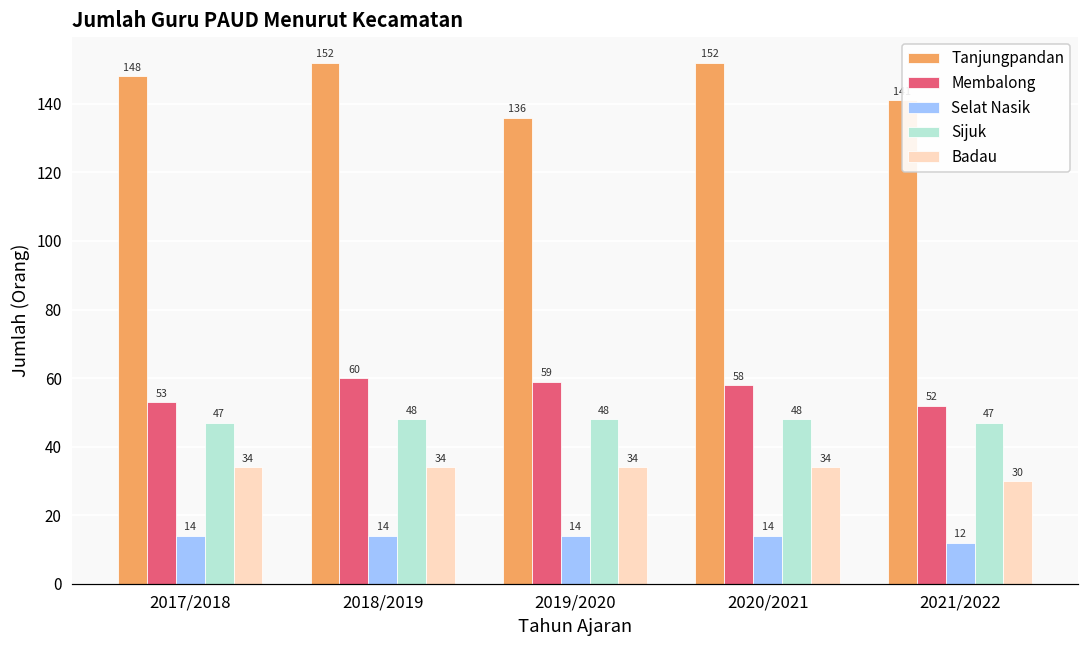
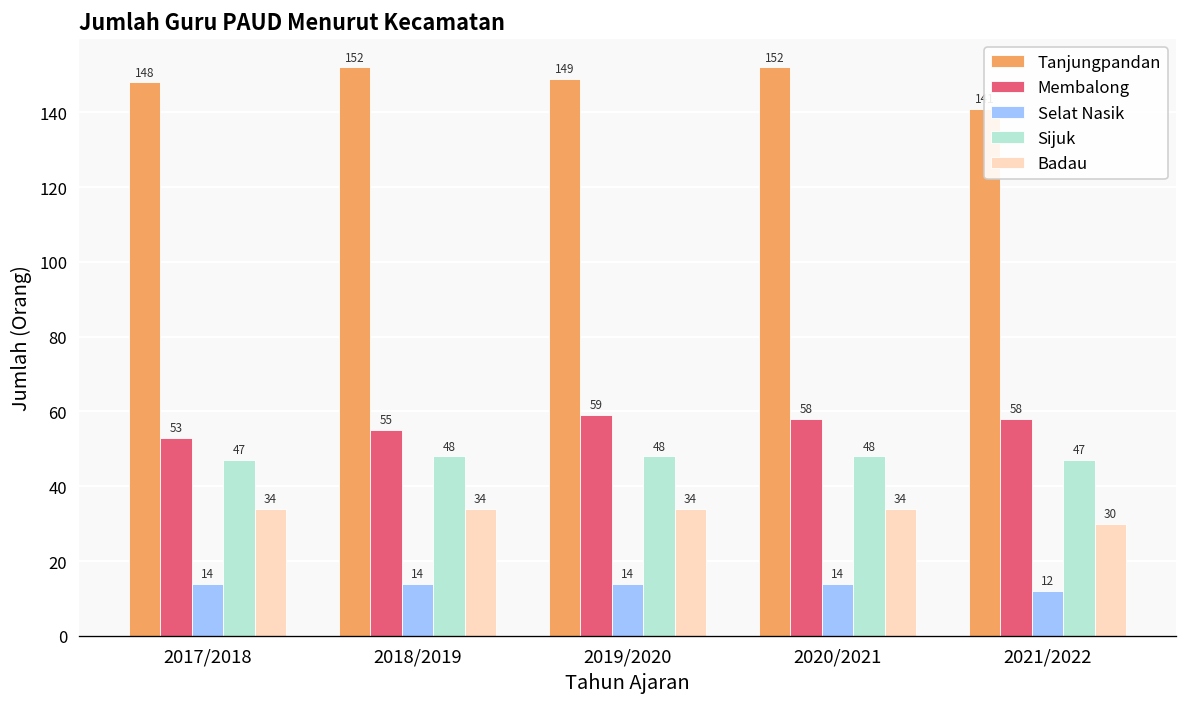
Membalong, 2018/2019: 60 -> 55
Tanjungpandan, 2019/2020: 136 -> 149
Membalong, 2021/2022: 52 -> 58
